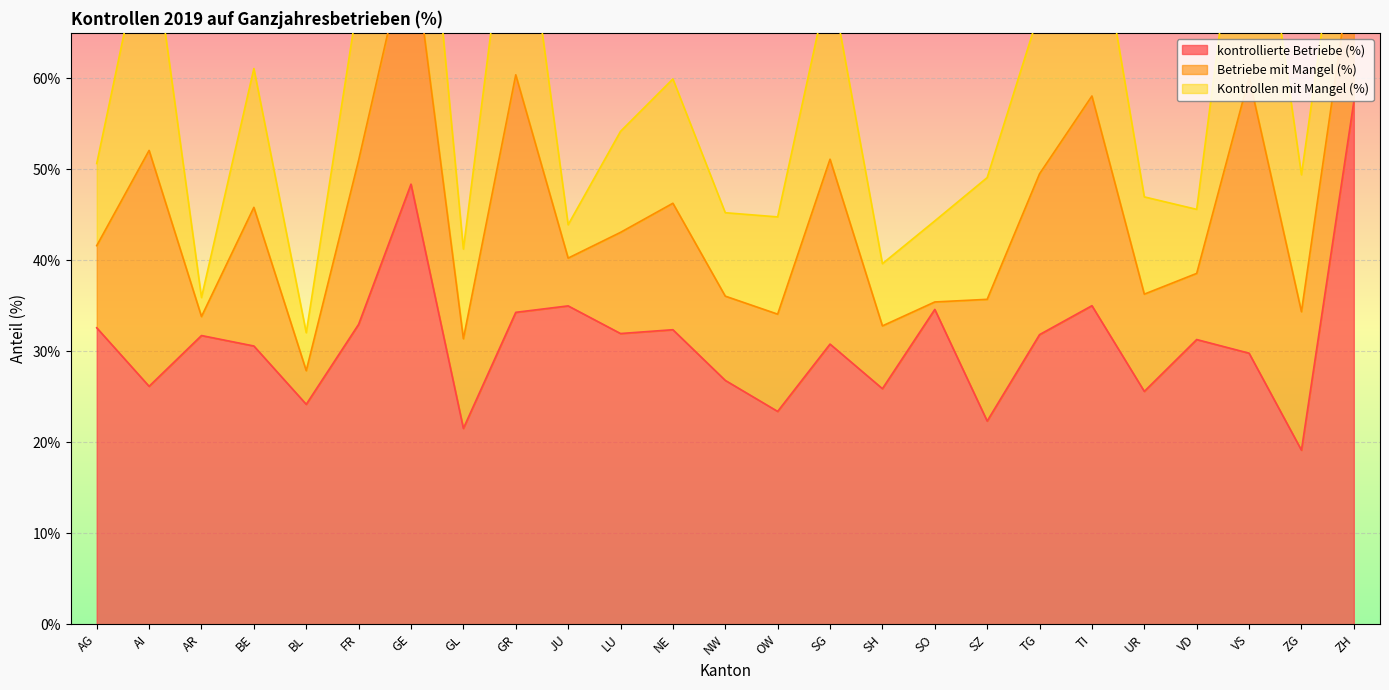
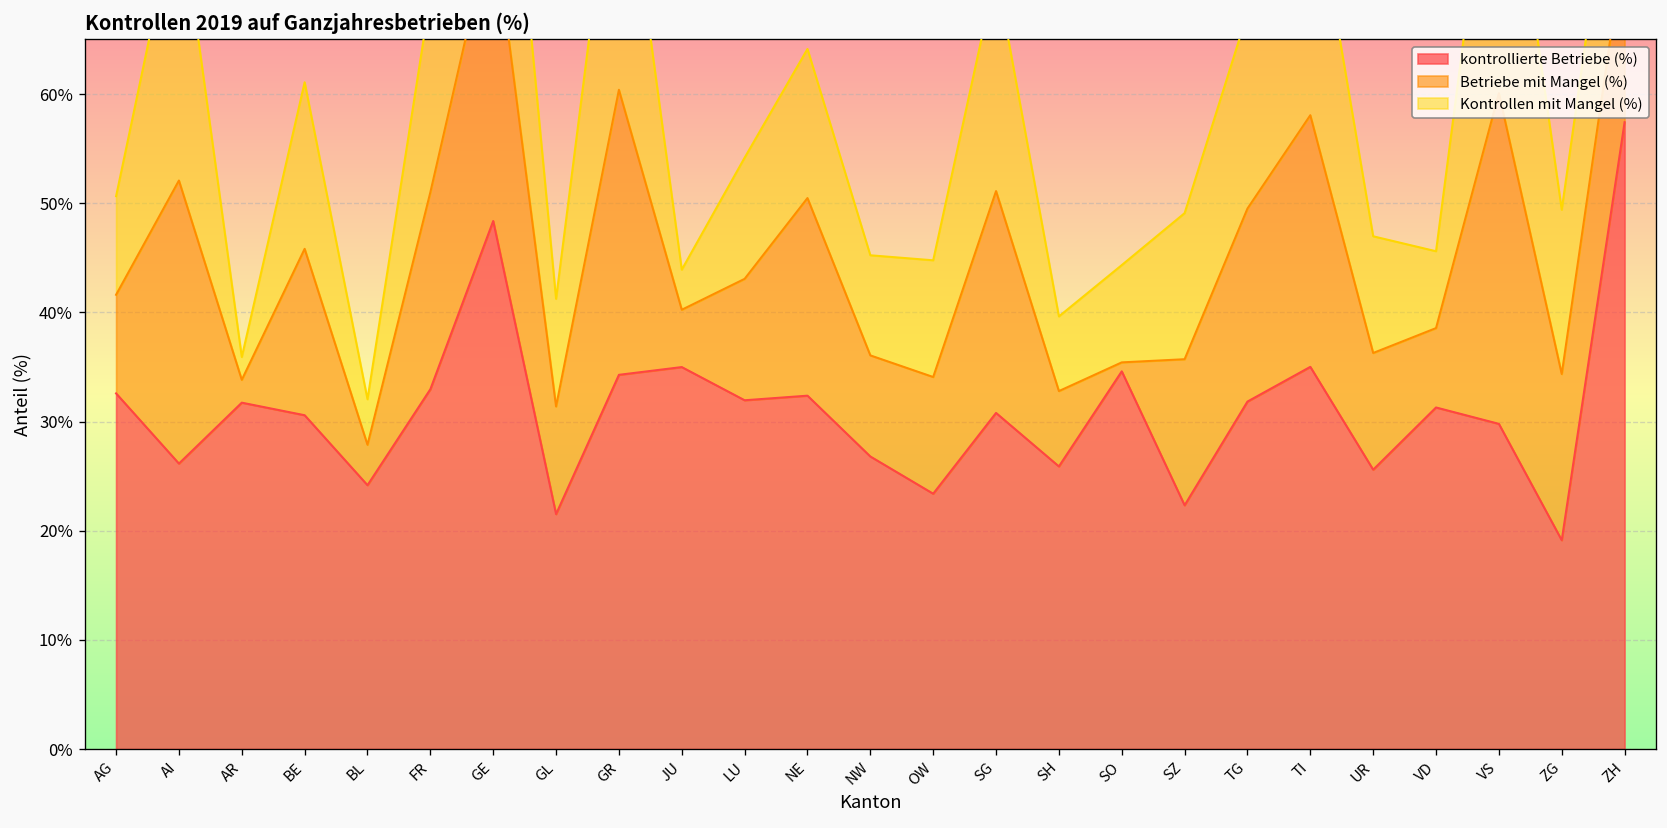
Betriebe mit Mangel (%), NE: 14% -> 18%
